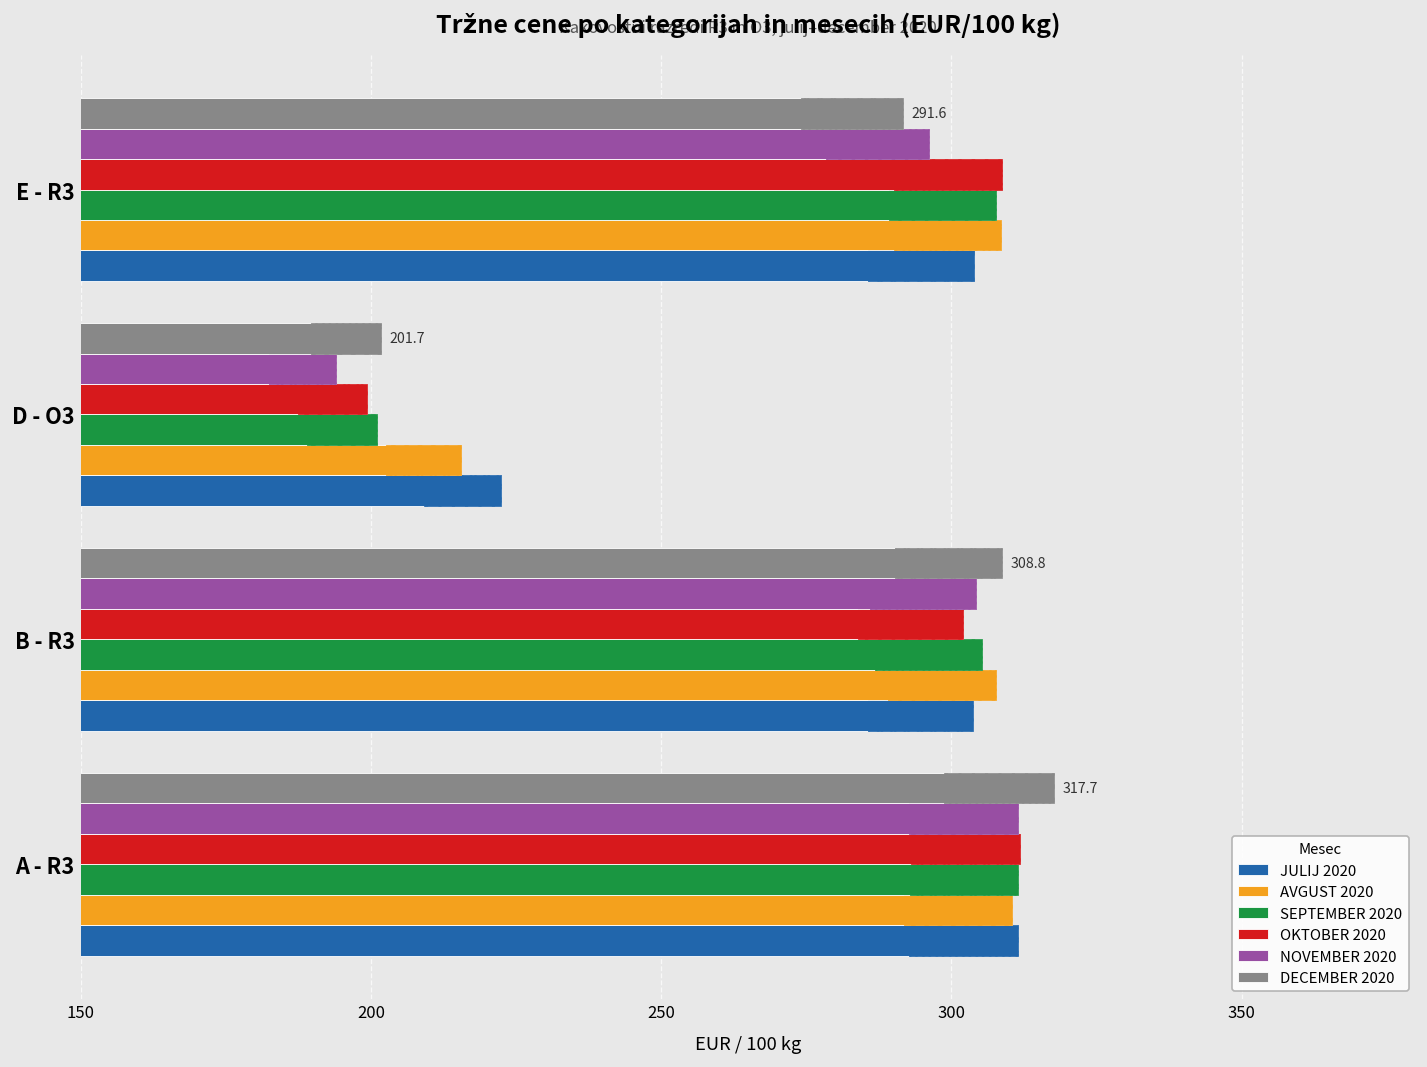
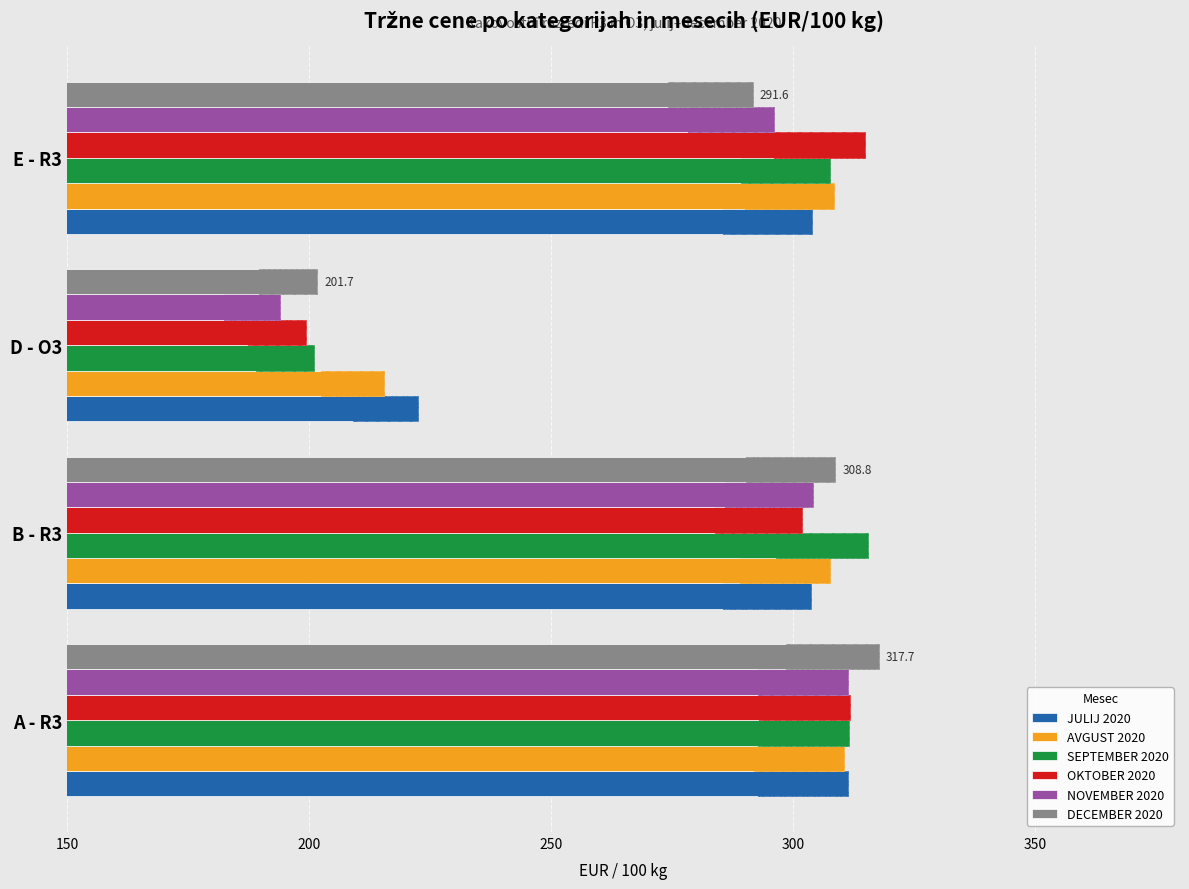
OKTOBER 2020, E - R3: 309 -> 315
SEPTEMBER 2020, B - R3: 305 -> 315
